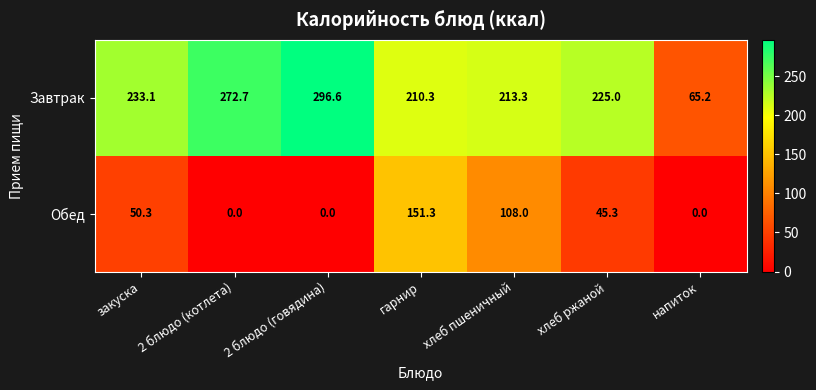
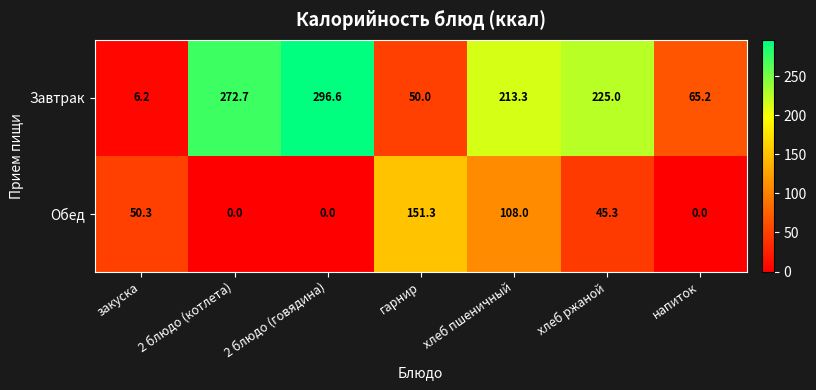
Завтрак, закуска: 233.1 -> 6.2
Завтрак, гарнир: 210.3 -> 50.0
